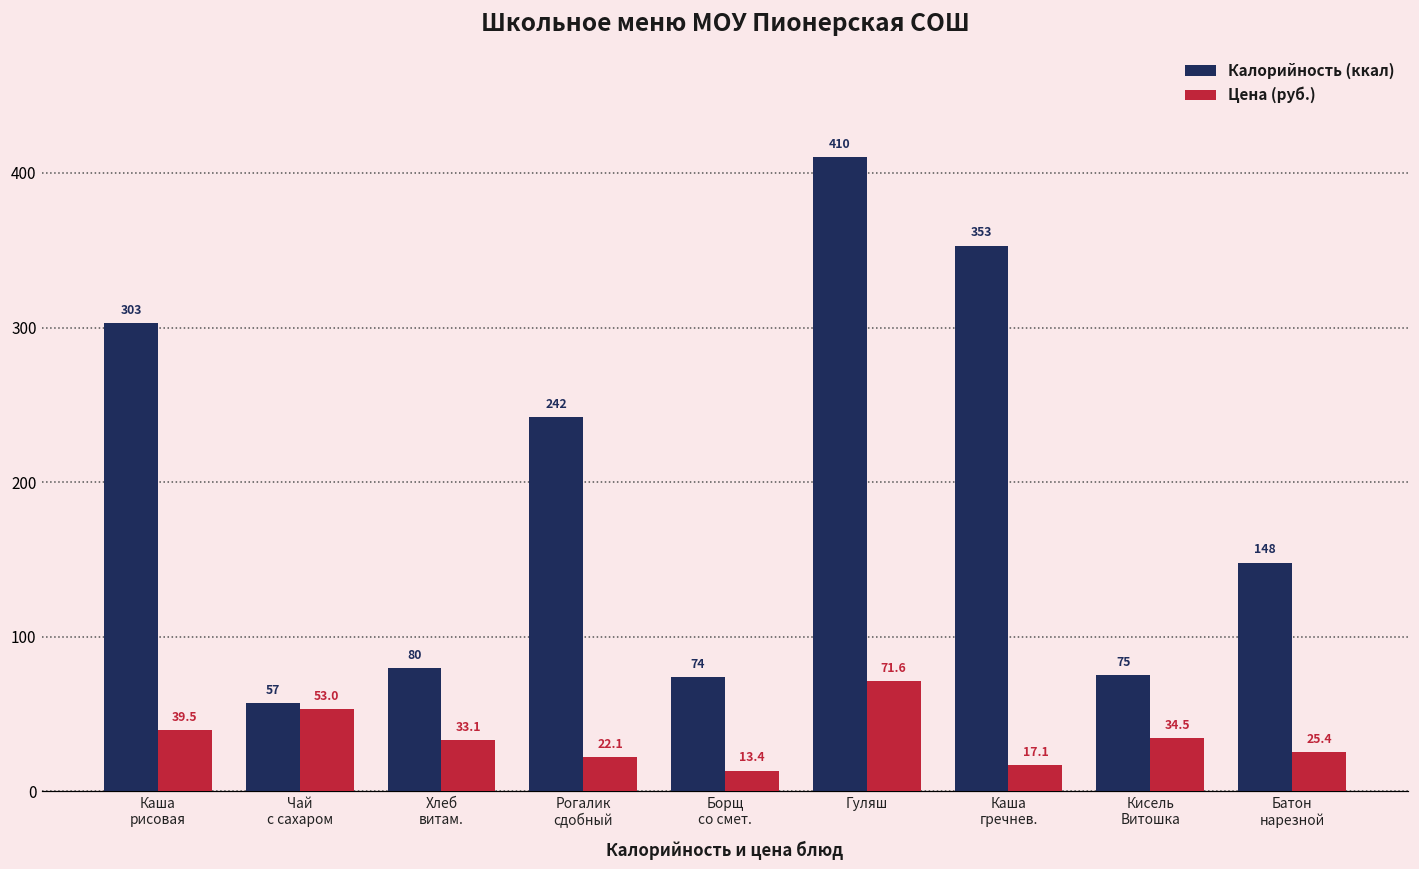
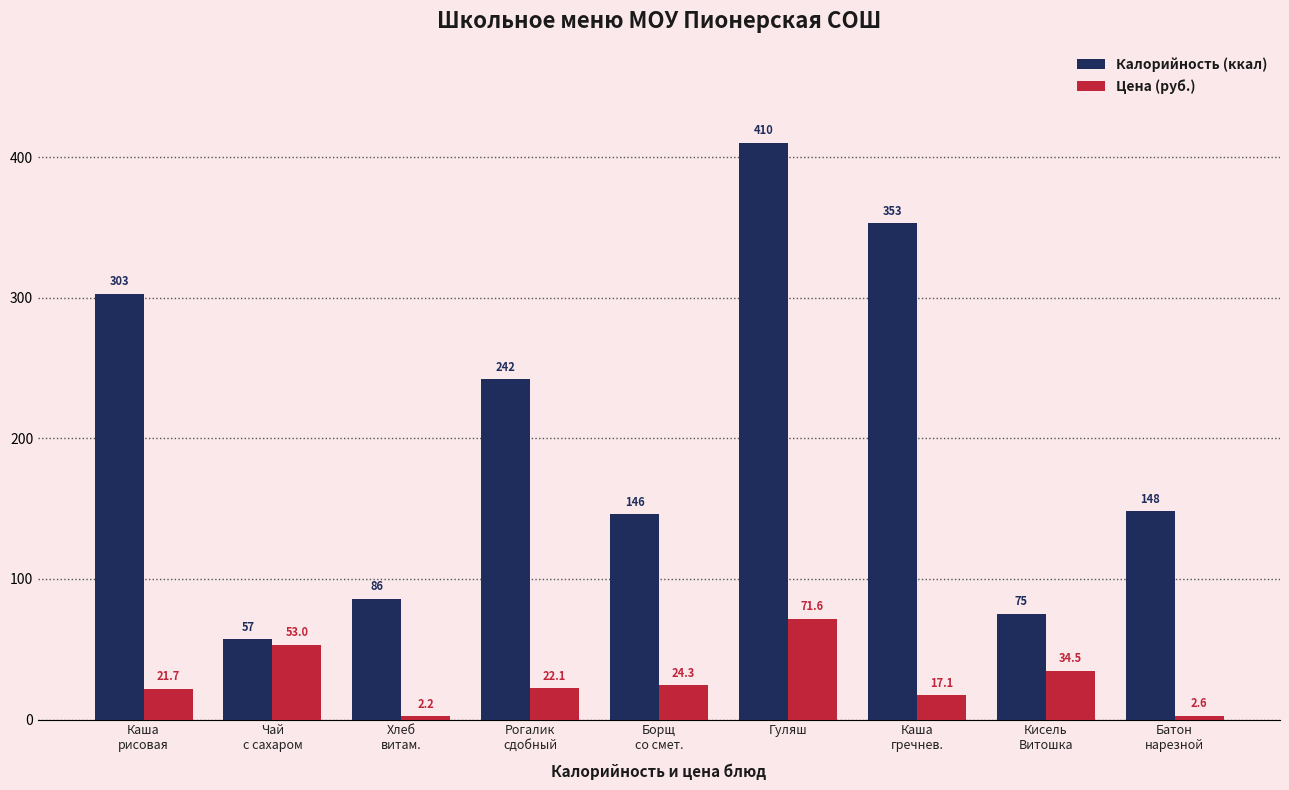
Цена (руб.), Каша рисовая: 39.5 -> 21.7
Калорийность (ккал), Хлеб витам.: 80 -> 86
Цена (руб.), Хлеб витам.: 33.1 -> 2.2
Калорийность (ккал), Борщ со смет.: 74 -> 146
Цена (руб.), Борщ со смет.: 13.4 -> 24.3
Цена (руб.), Батон нарезной: 25.4 -> 2.6
